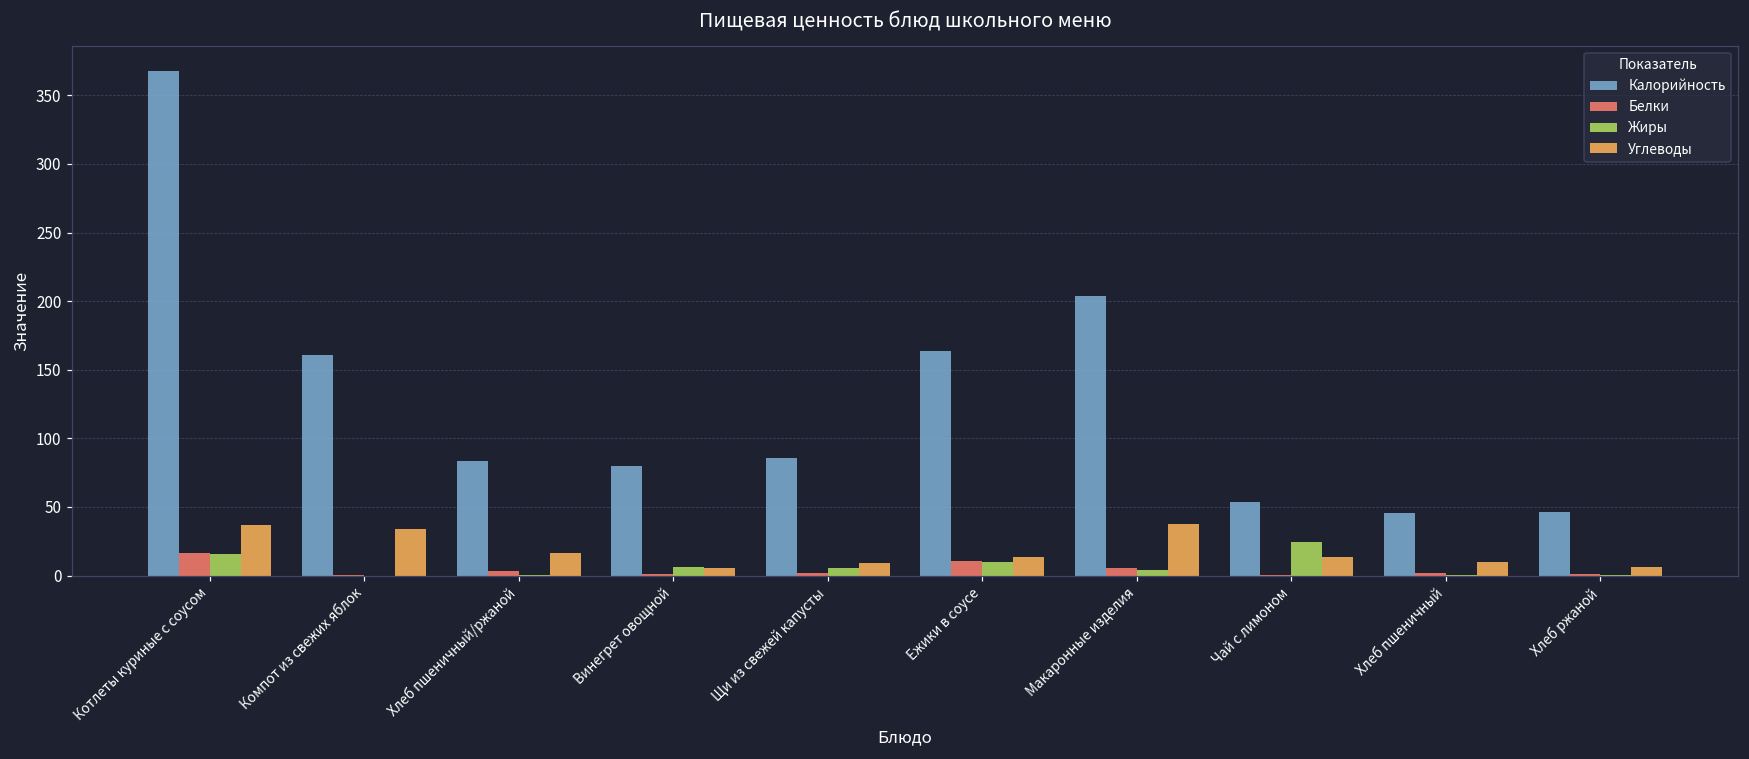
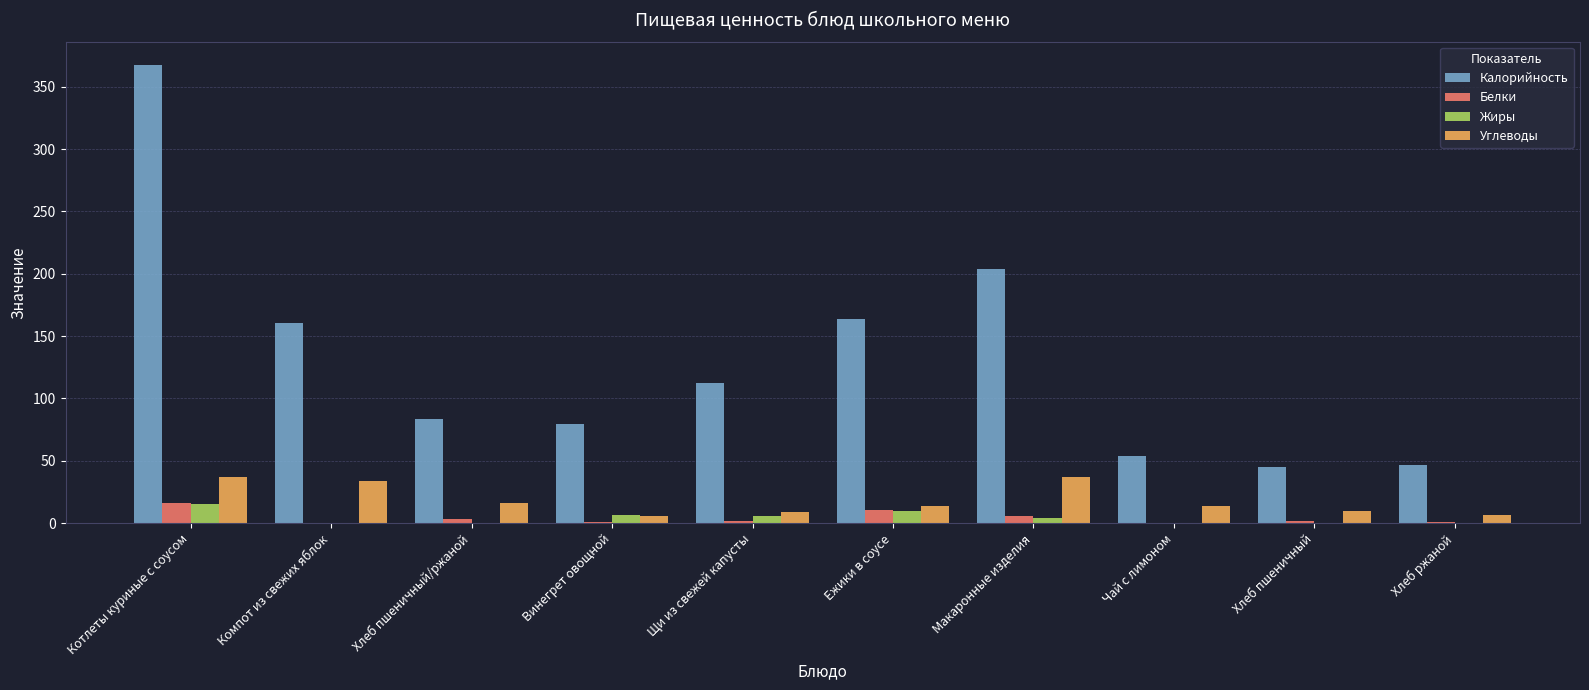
Калорийность, Щи из свежей капусты: 86 -> 112
Жиры, Чай с лимоном: 25 -> 0
